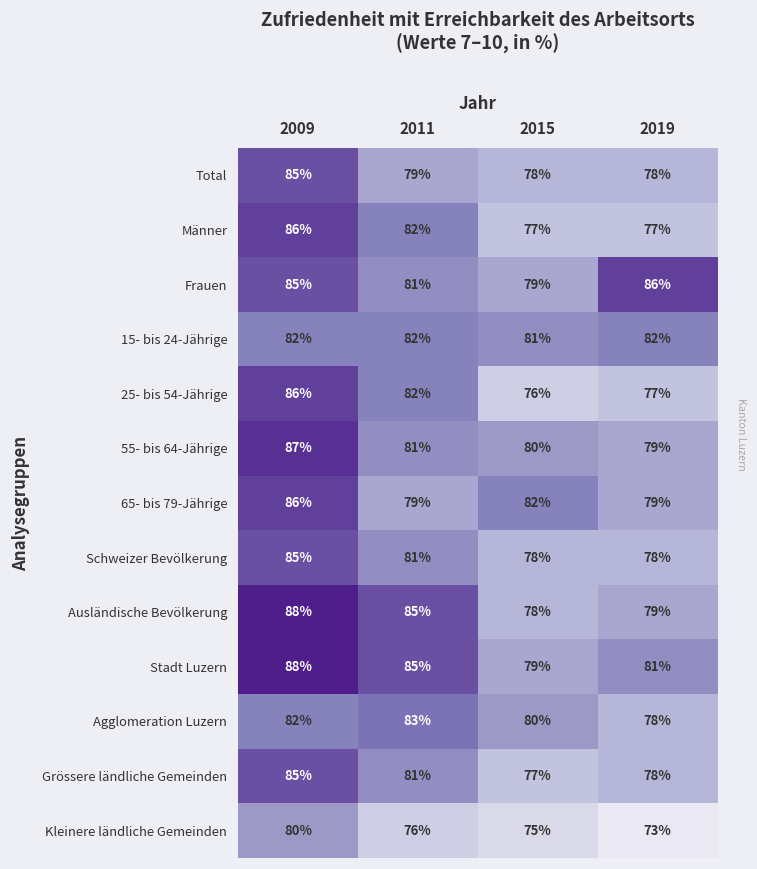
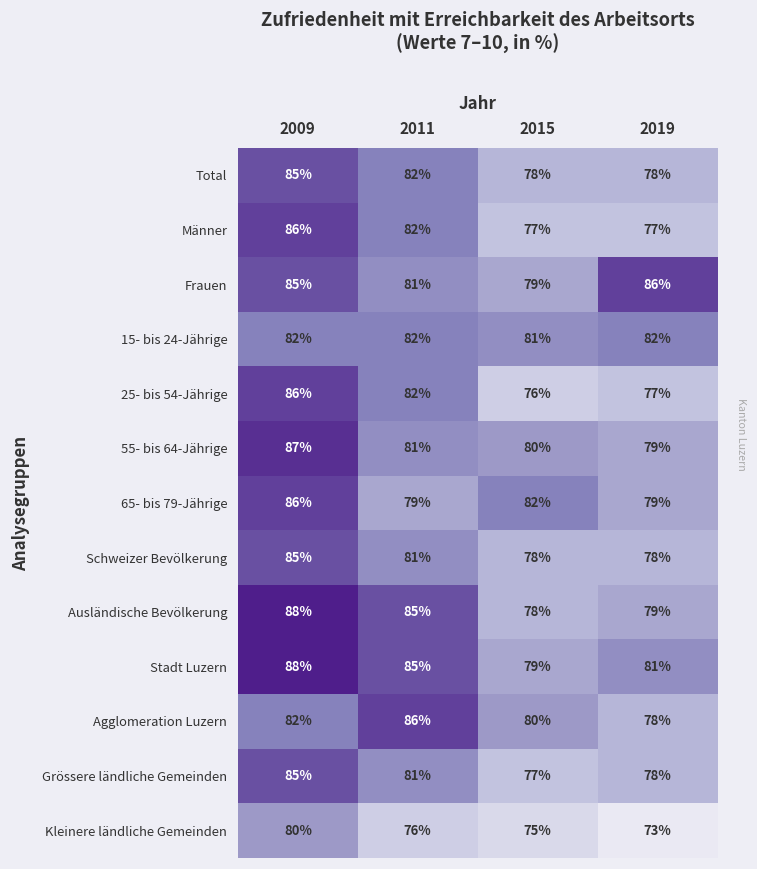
Total, 2011: 79% -> 82%
Agglomeration Luzern, 2011: 83% -> 86%
